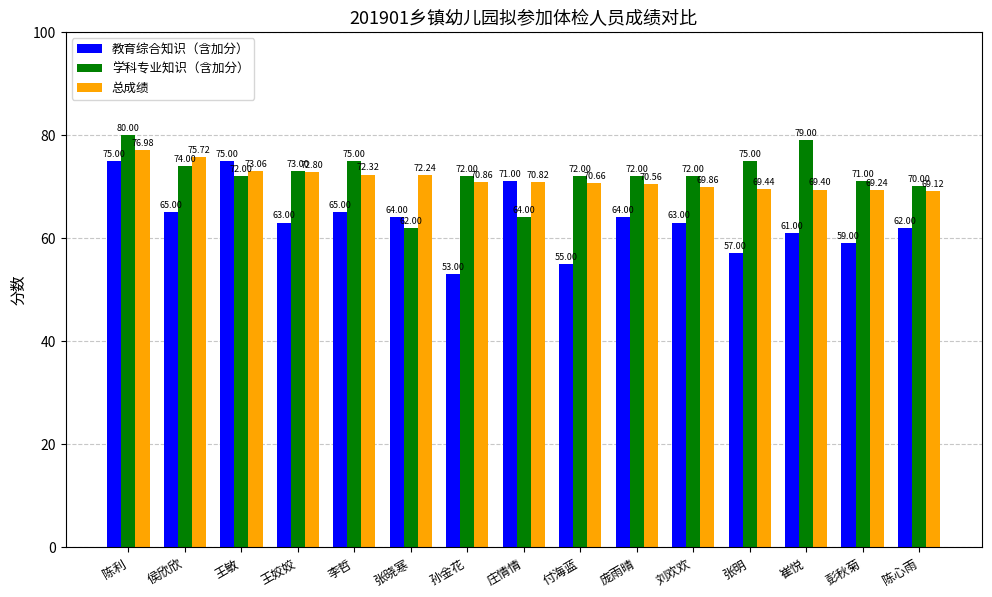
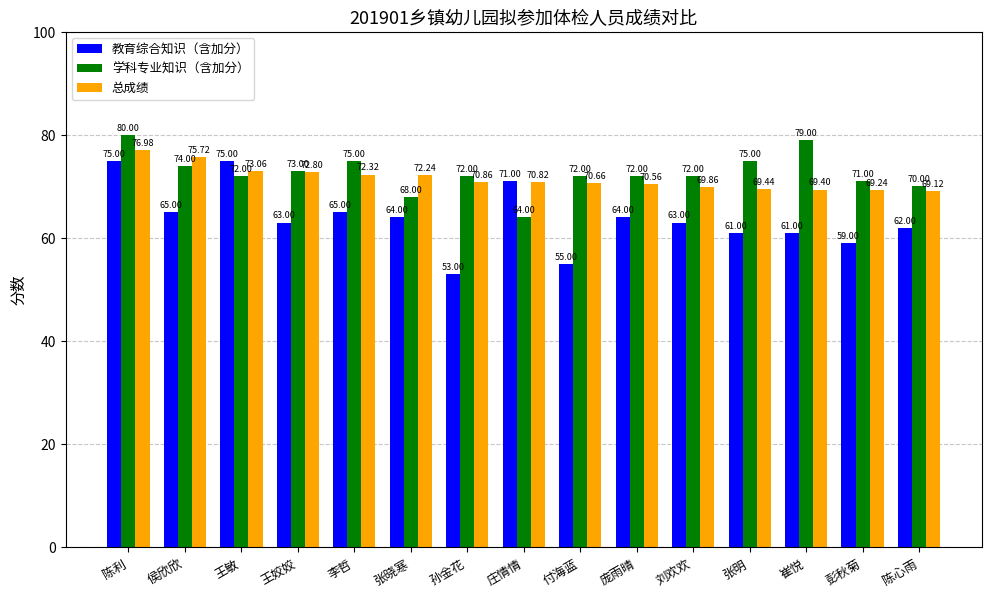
学科专业知识（含加分）, 张晓寒: 62.00 -> 68.00
教育综合知识（含加分）, 张明: 57.00 -> 61.00
